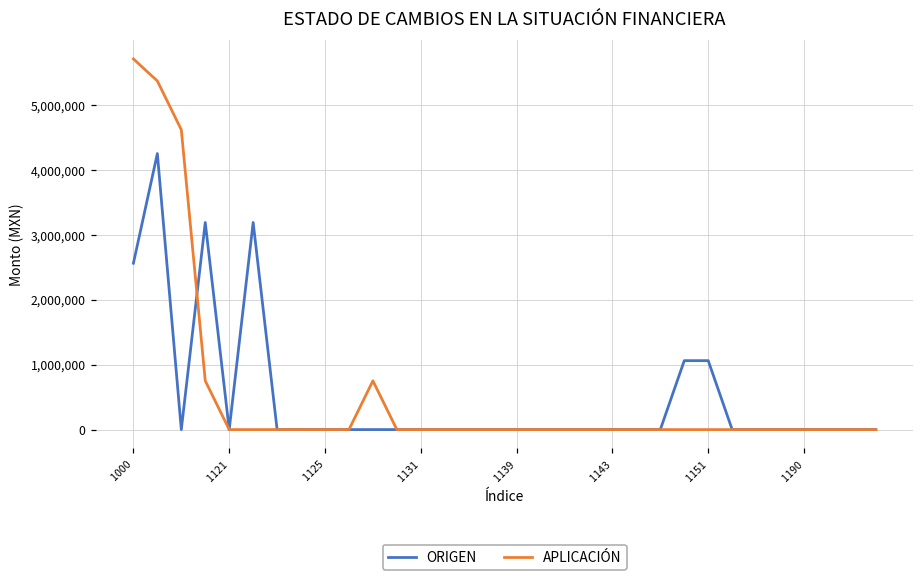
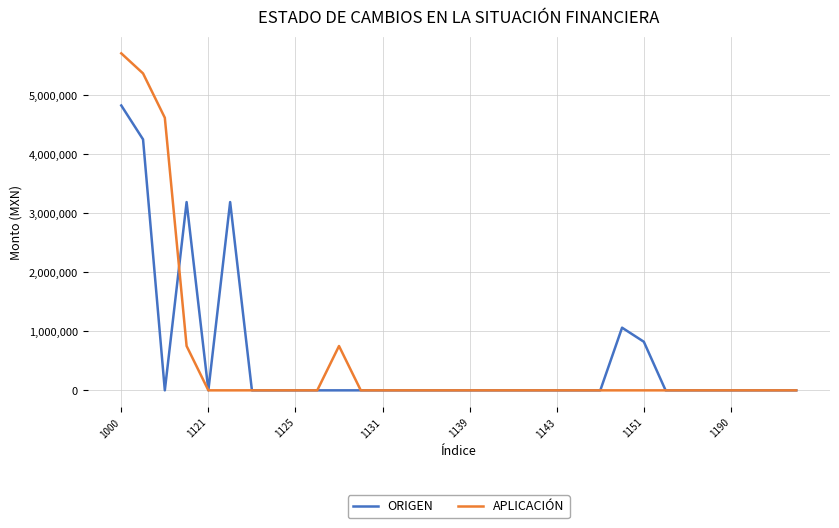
ORIGEN, 1000: 2,600,000 -> 4,800,000
ORIGEN, 1151: 1,100,000 -> 800,000
